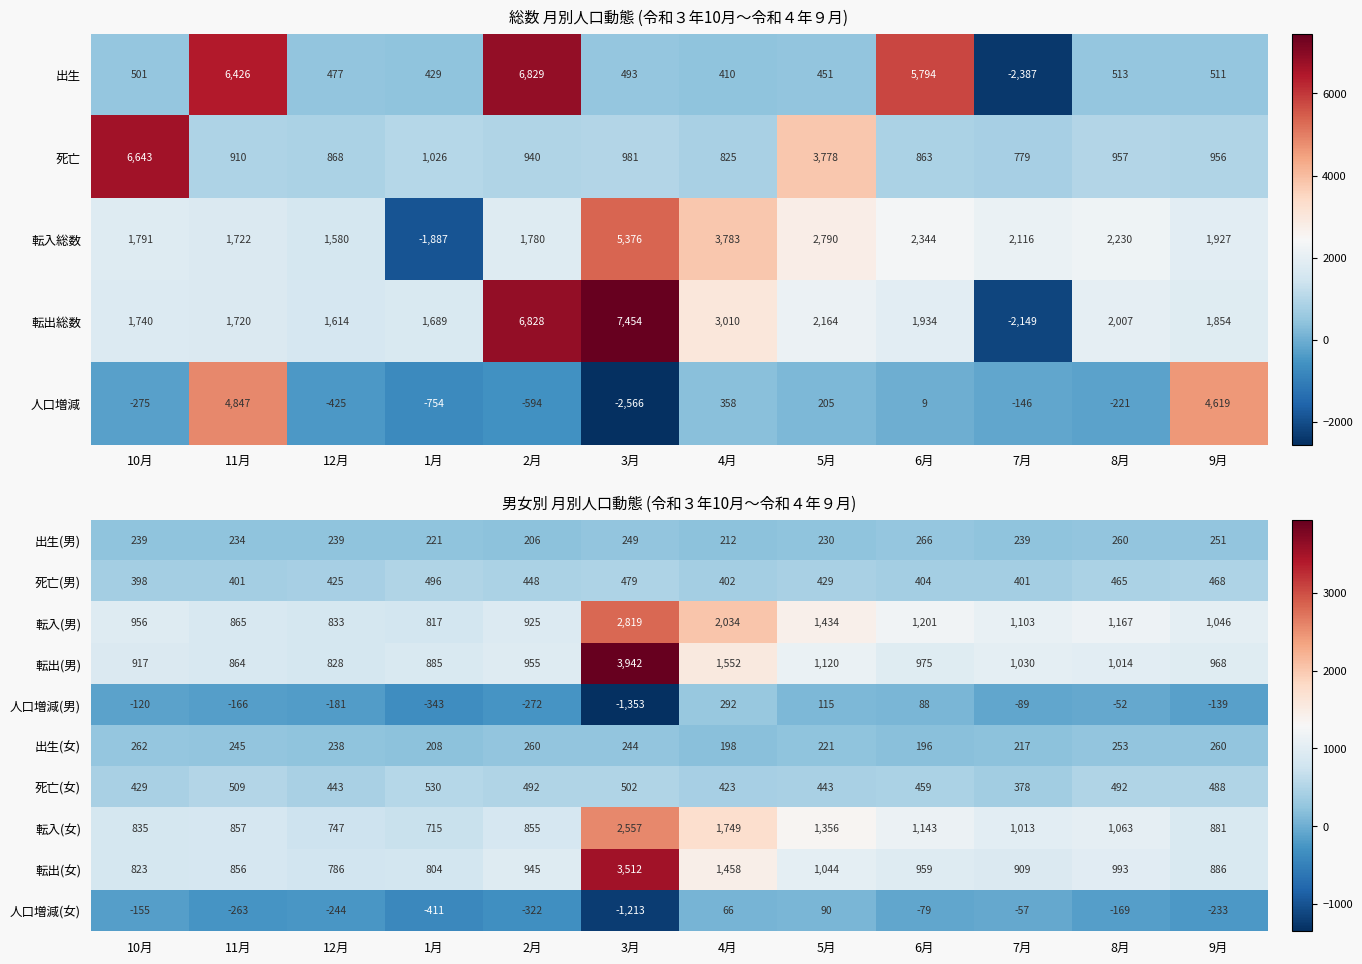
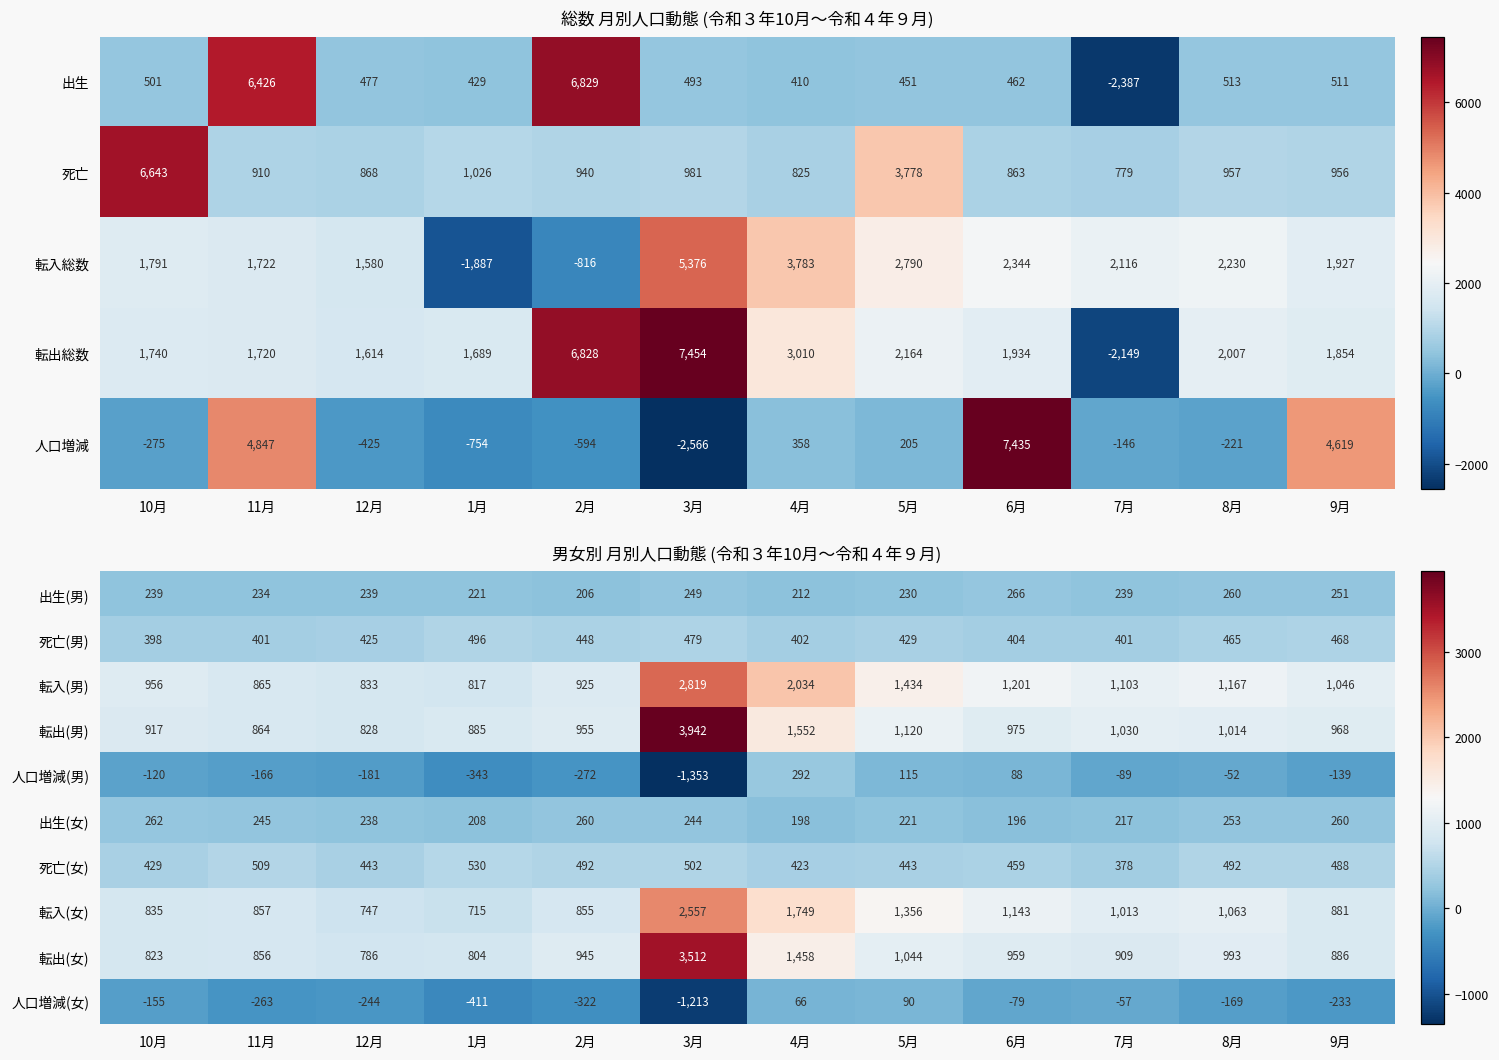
総数 月別人口動態 (令和３年10月～令和４年９月), 出生, 6月: 5,794 -> 462
総数 月別人口動態 (令和３年10月～令和４年９月), 転入総数, 2月: 1,780 -> -816
総数 月別人口動態 (令和３年10月～令和４年９月), 人口増減, 6月: 9 -> 7,435
